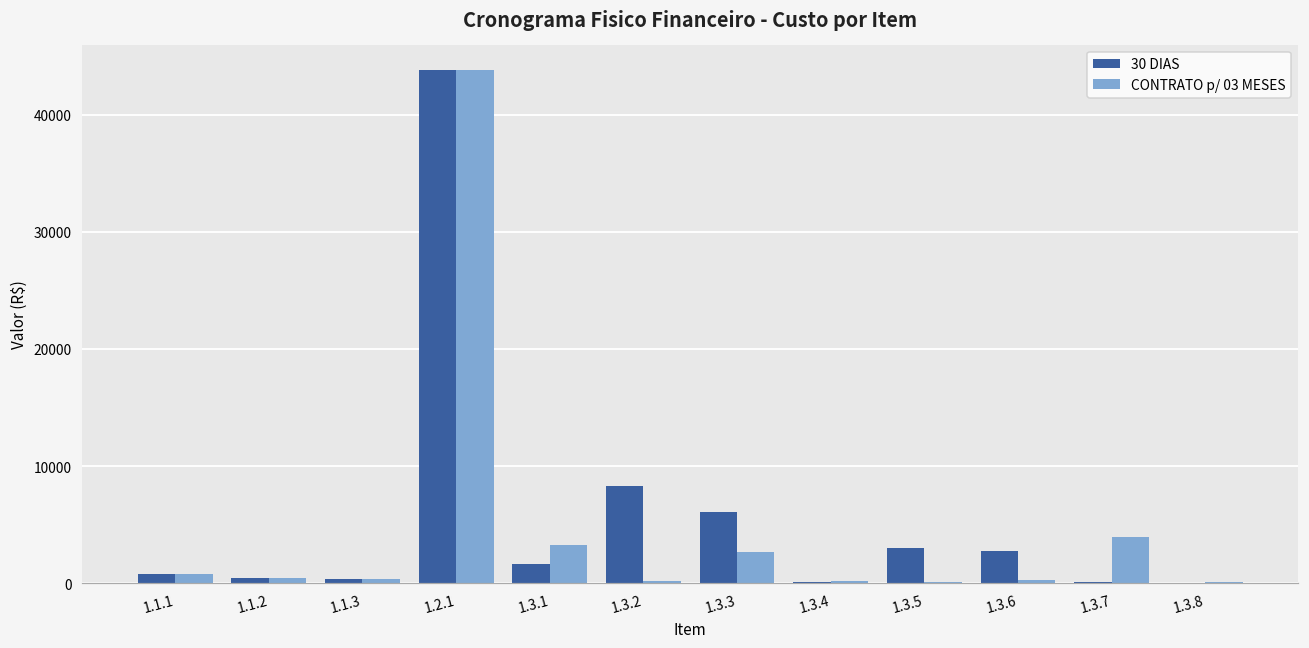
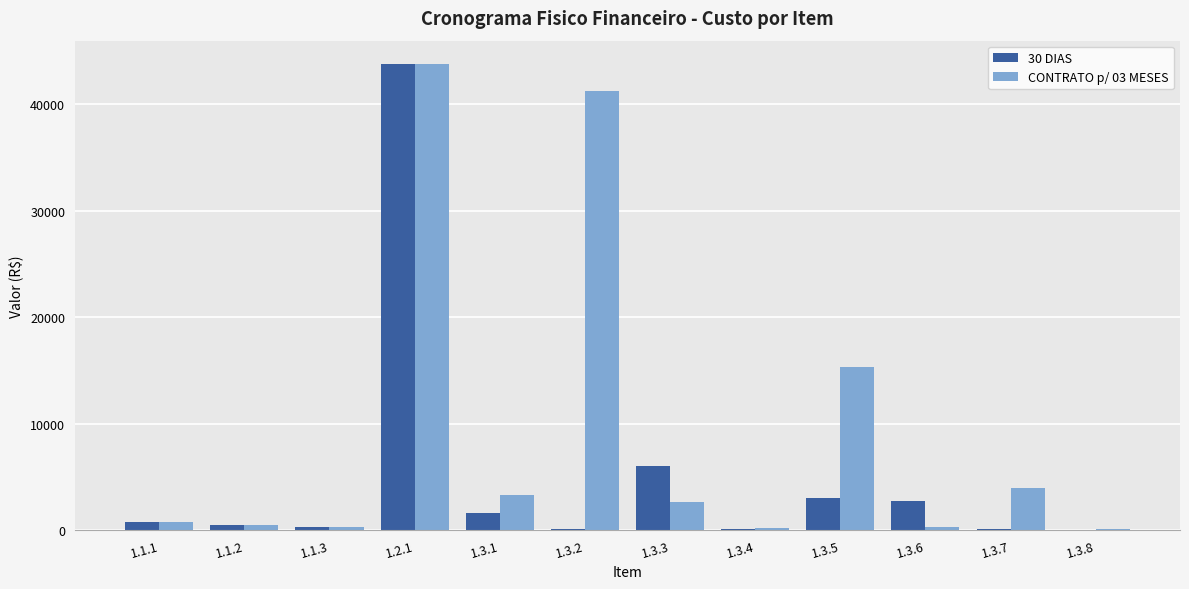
30 DIAS, 1.3.2: 8300 -> 100
CONTRATO p/ 03 MESES, 1.3.2: 200 -> 41200
CONTRATO p/ 03 MESES, 1.3.5: 100 -> 15300
